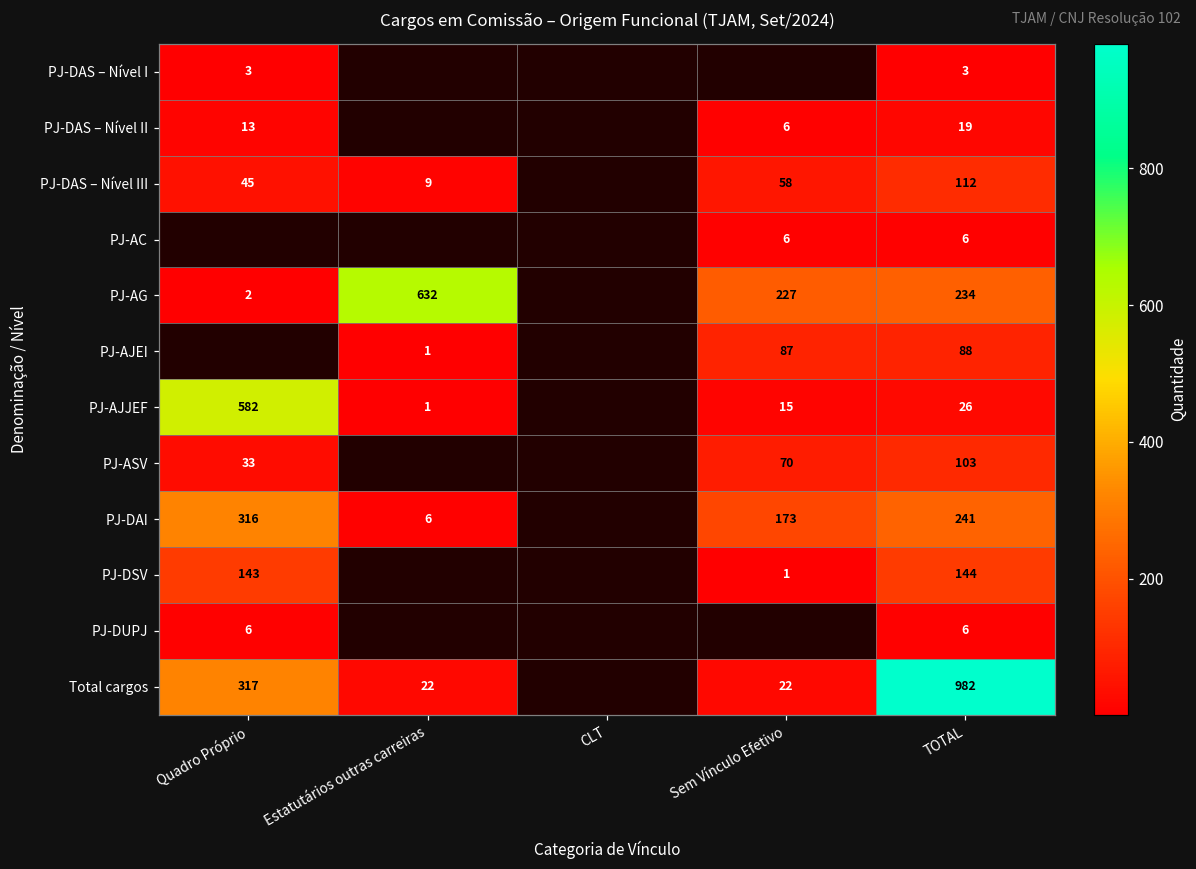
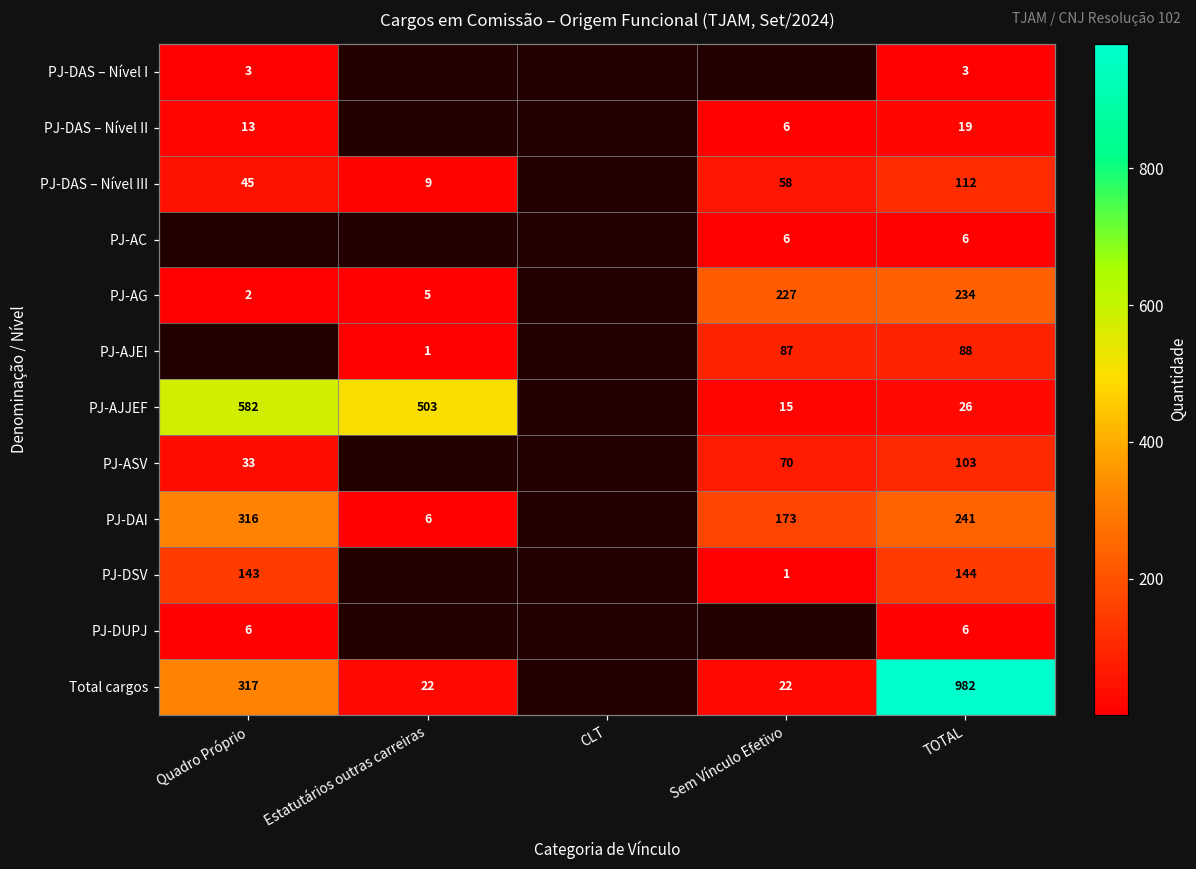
PJ-AG, Estatutários outras carreiras: 632 -> 5
PJ-AJJEF, Estatutários outras carreiras: 1 -> 503
